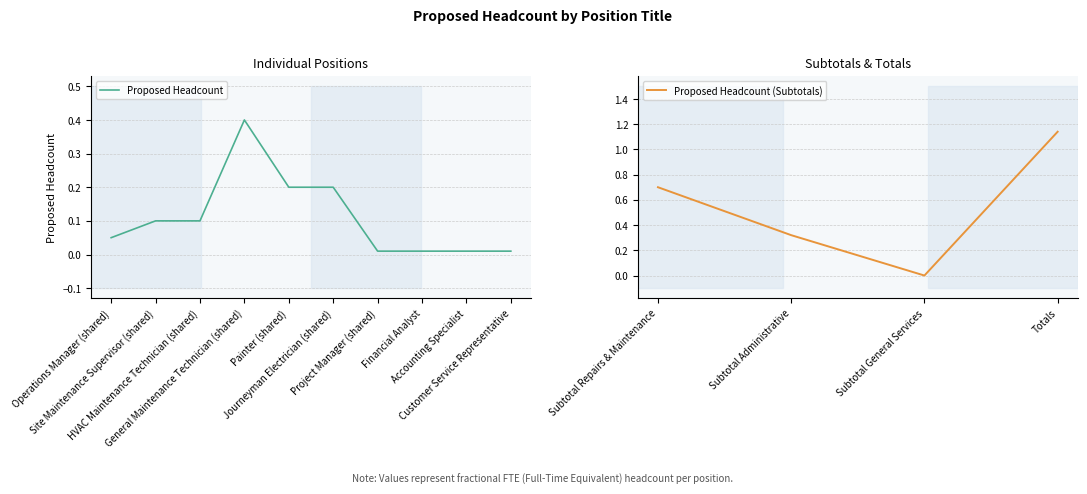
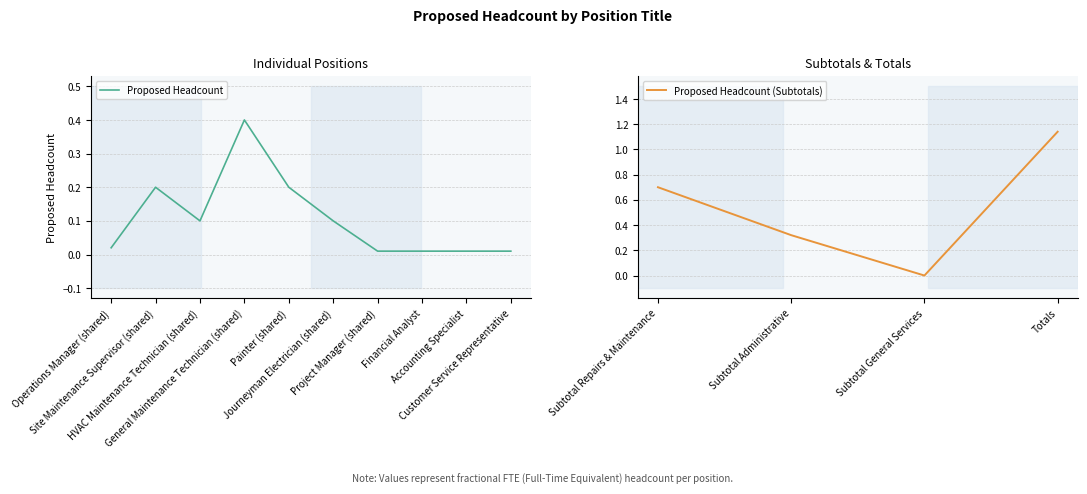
Individual Positions, Operations Manager (shared): 0.05 -> 0.02
Individual Positions, Site Maintenance Supervisor (shared): 0.1 -> 0.2
Individual Positions, Journeyman Electrician (shared): 0.2 -> 0.1
